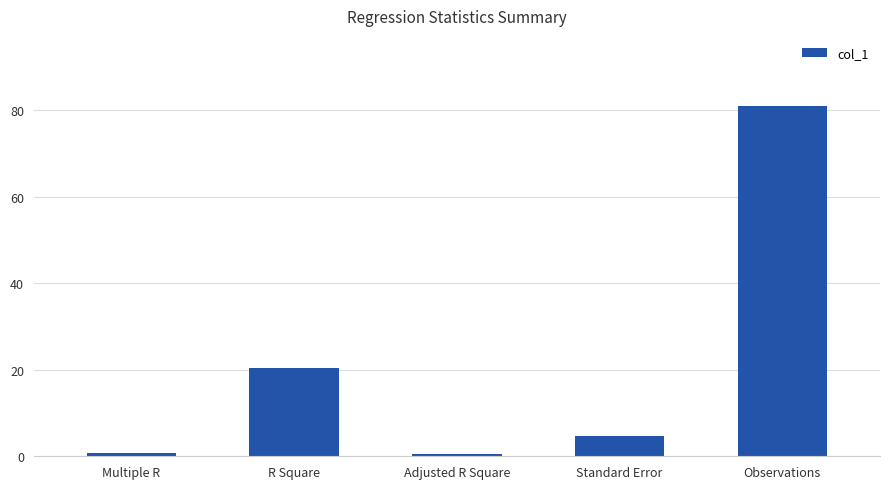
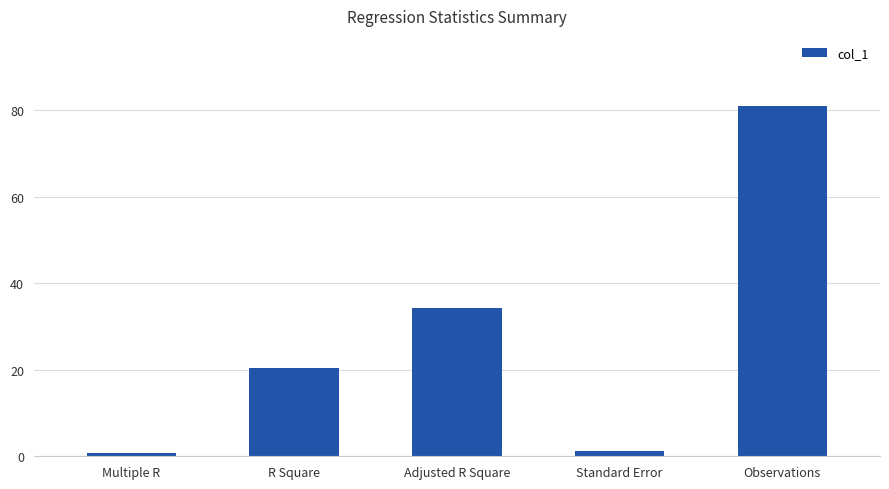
Adjusted R Square: 1 -> 34
Standard Error: 5 -> 1
